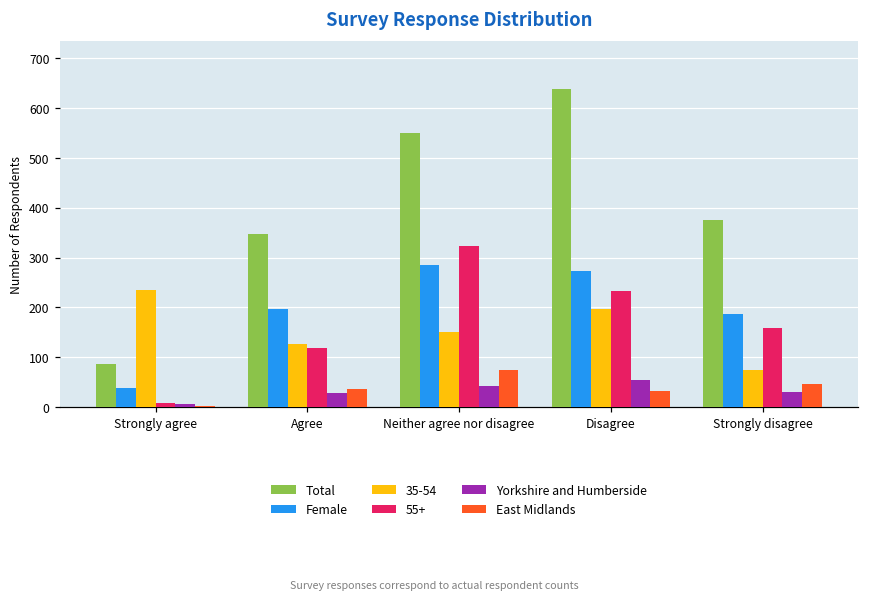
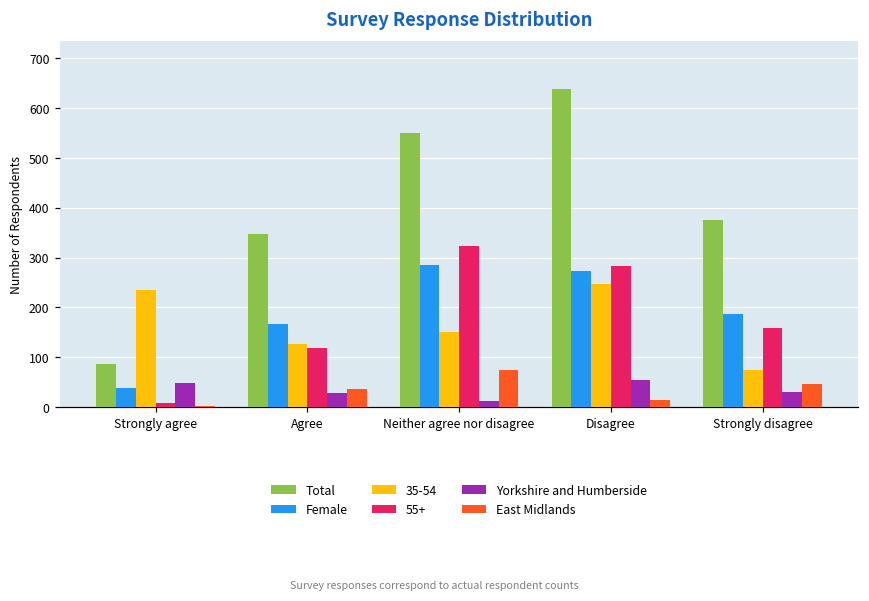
Yorkshire and Humberside, Strongly agree: 10 -> 50
Female, Agree: 200 -> 170
Yorkshire and Humberside, Neither agree nor disagree: 40 -> 10
35-54, Disagree: 200 -> 250
55+, Disagree: 230 -> 280
East Midlands, Disagree: 30 -> 20
